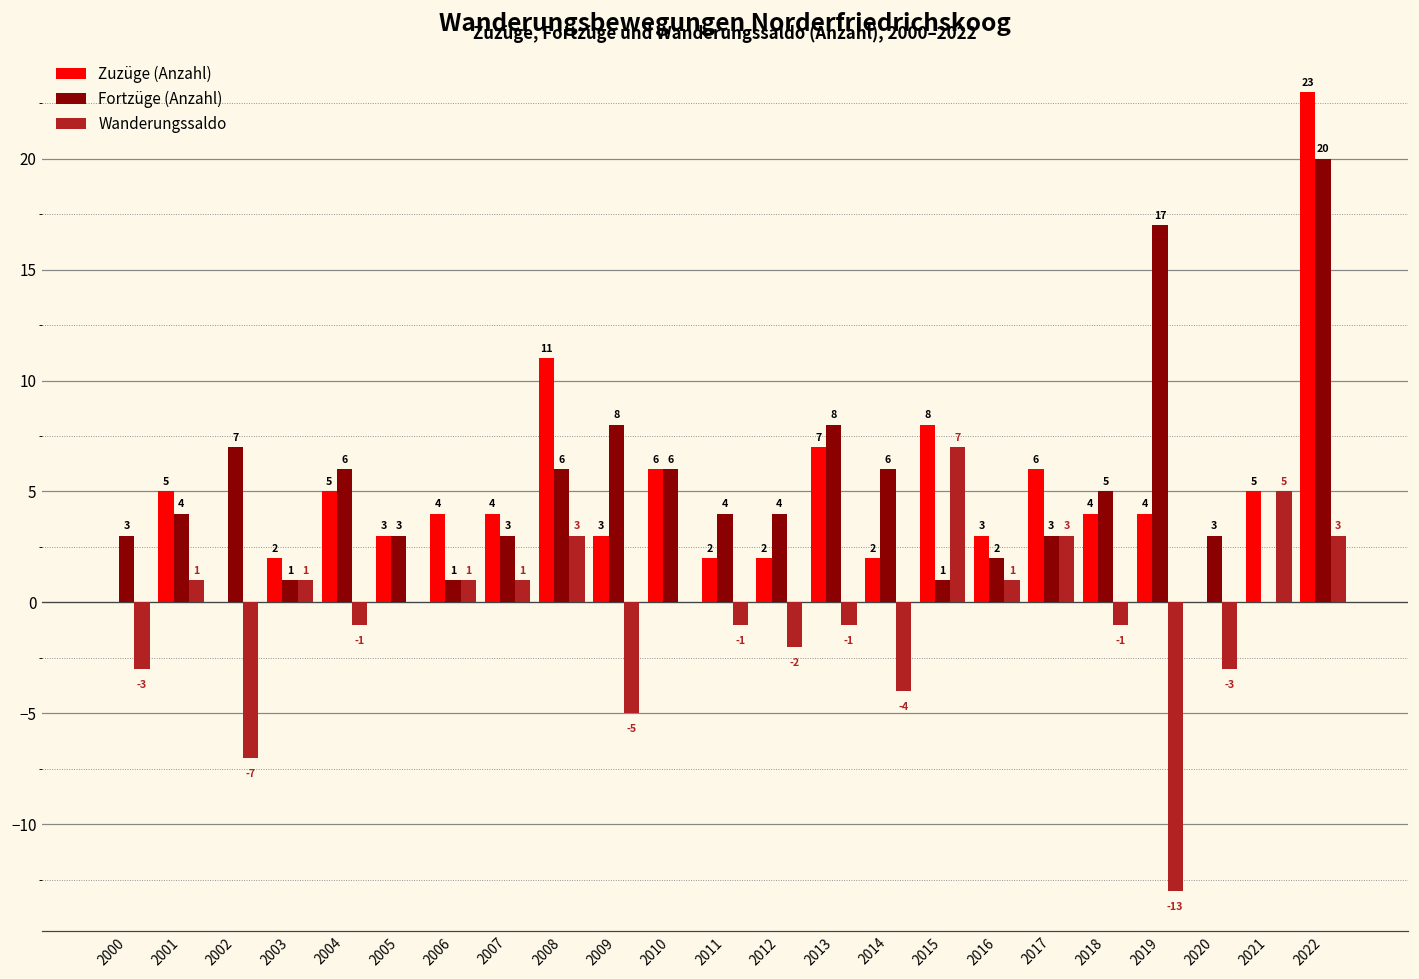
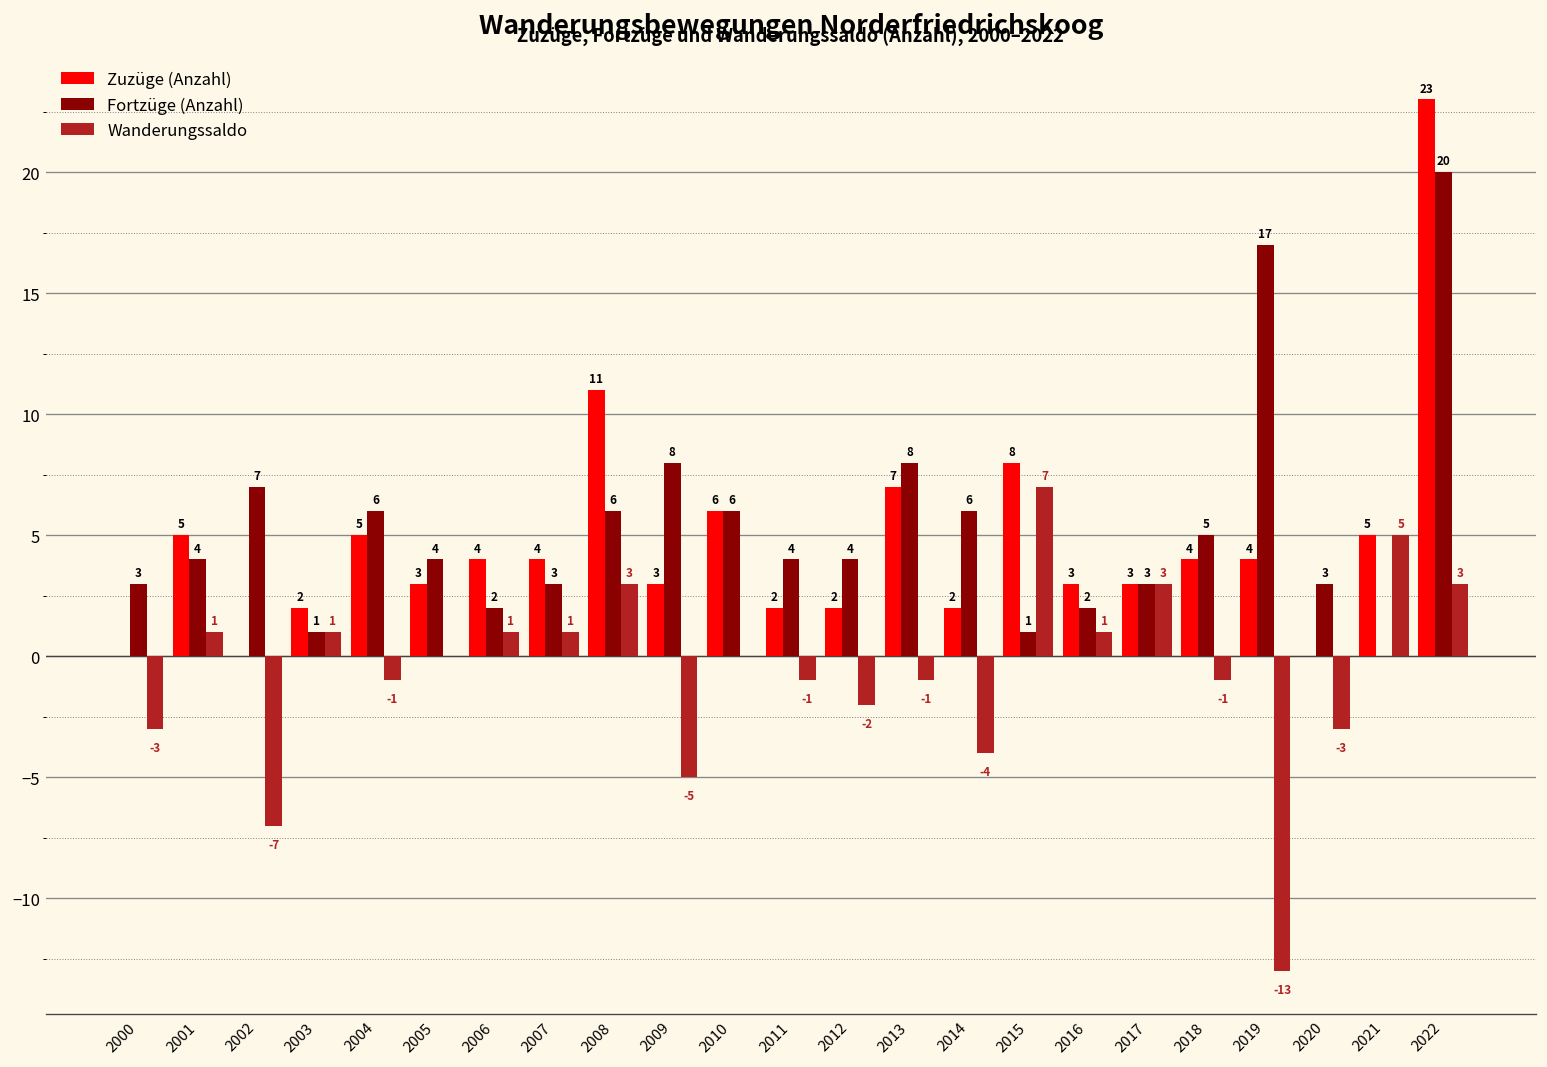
Fortzüge (Anzahl), 2005: 3 -> 4
Fortzüge (Anzahl), 2006: 1 -> 2
Zuzüge (Anzahl), 2017: 6 -> 3
